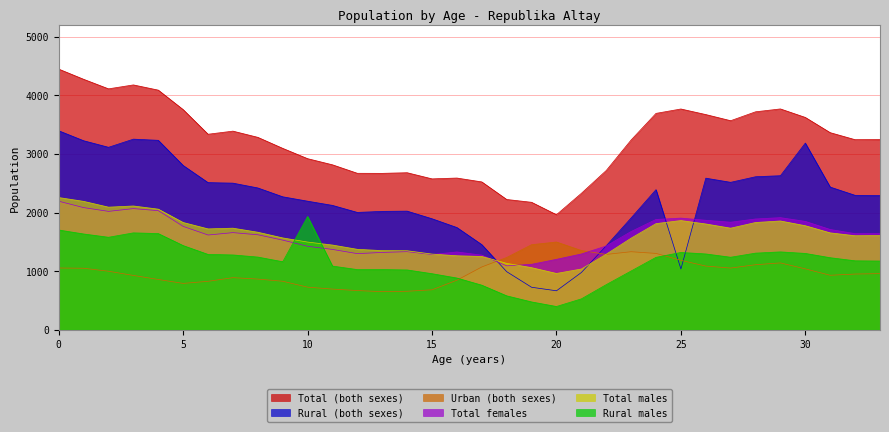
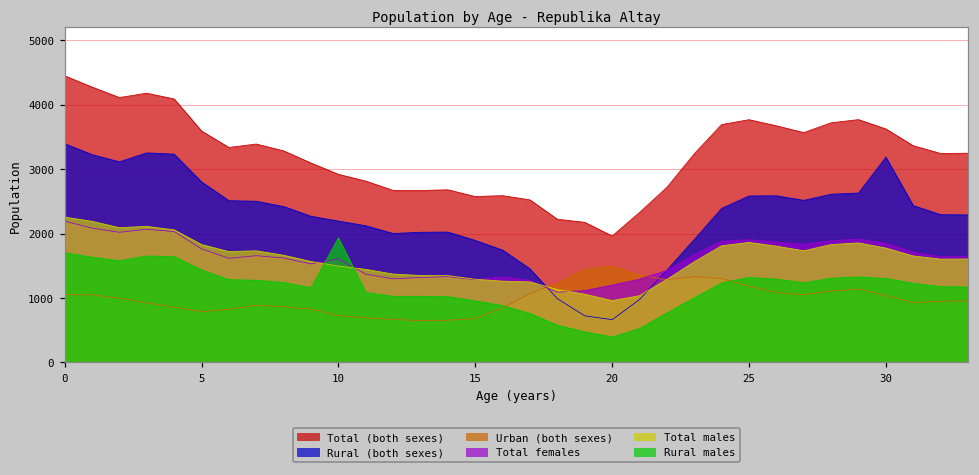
Total (both sexes), 5: 3800 -> 3600
Total females, 10: 1400 -> 1600
Rural (both sexes), 25: 1000 -> 2600
